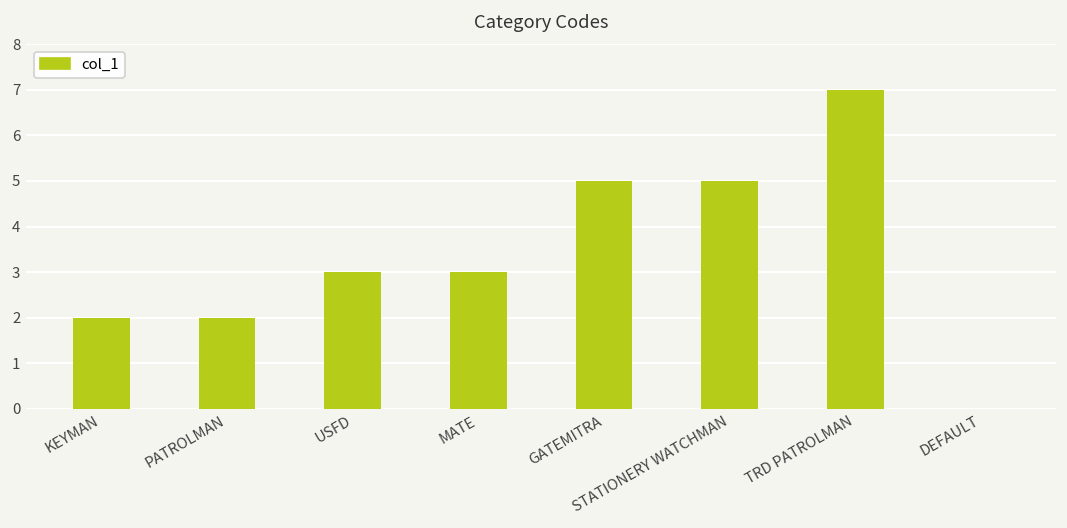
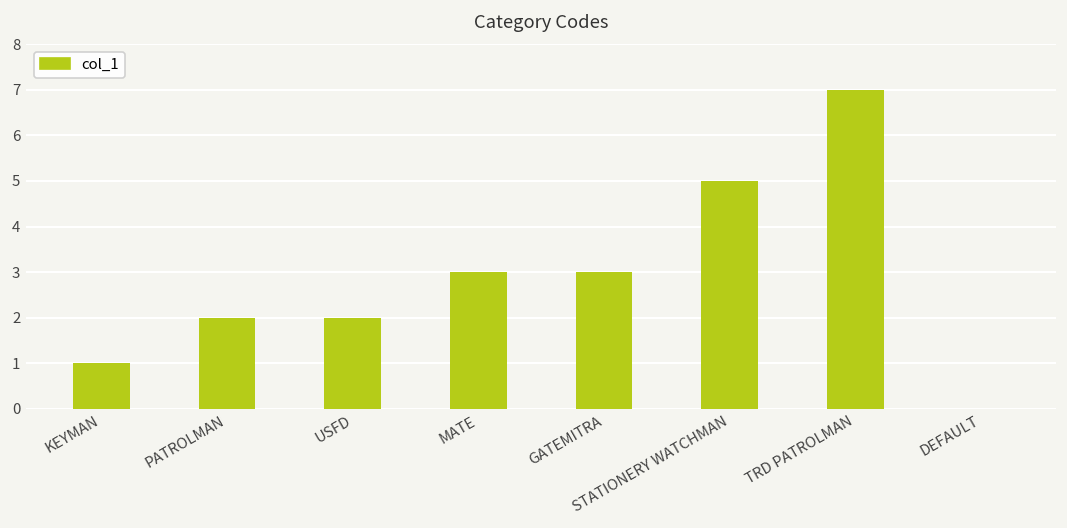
KEYMAN: 2 -> 1
USFD: 3 -> 2
GATEMITRA: 5 -> 3
